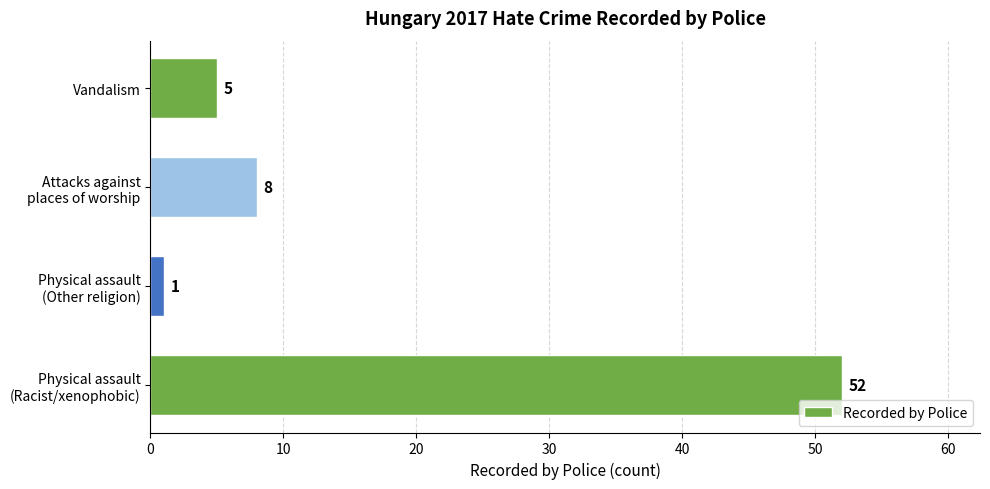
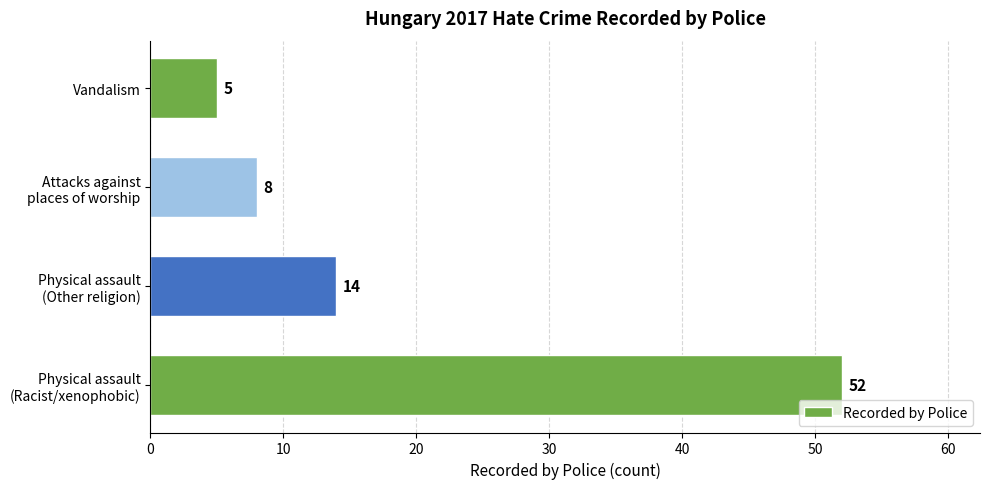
Physical assault (Other religion): 1 -> 14
